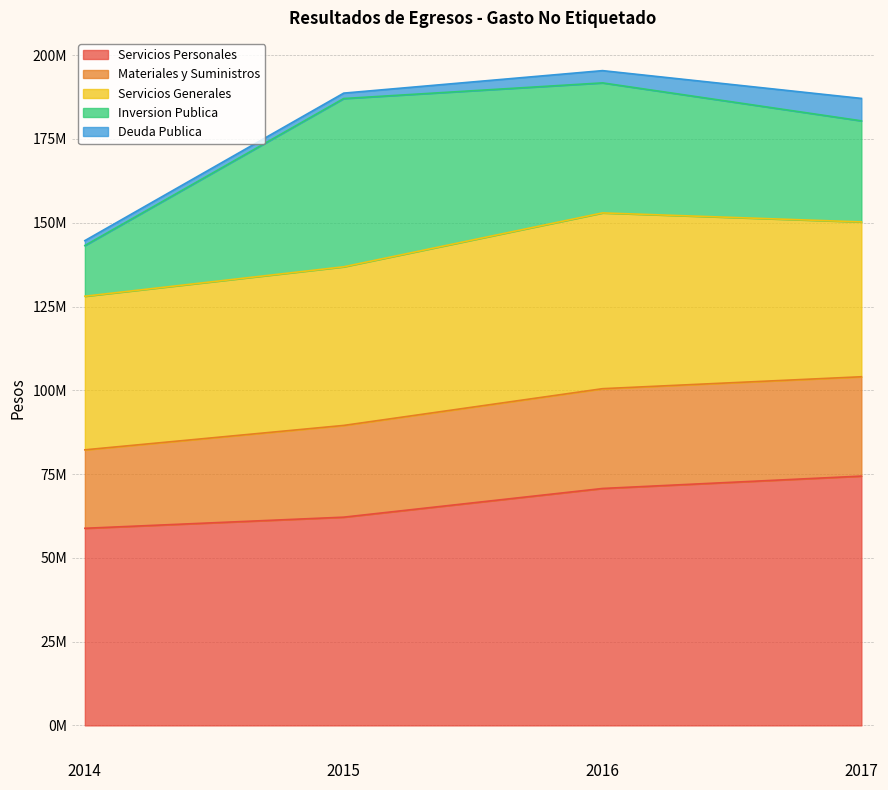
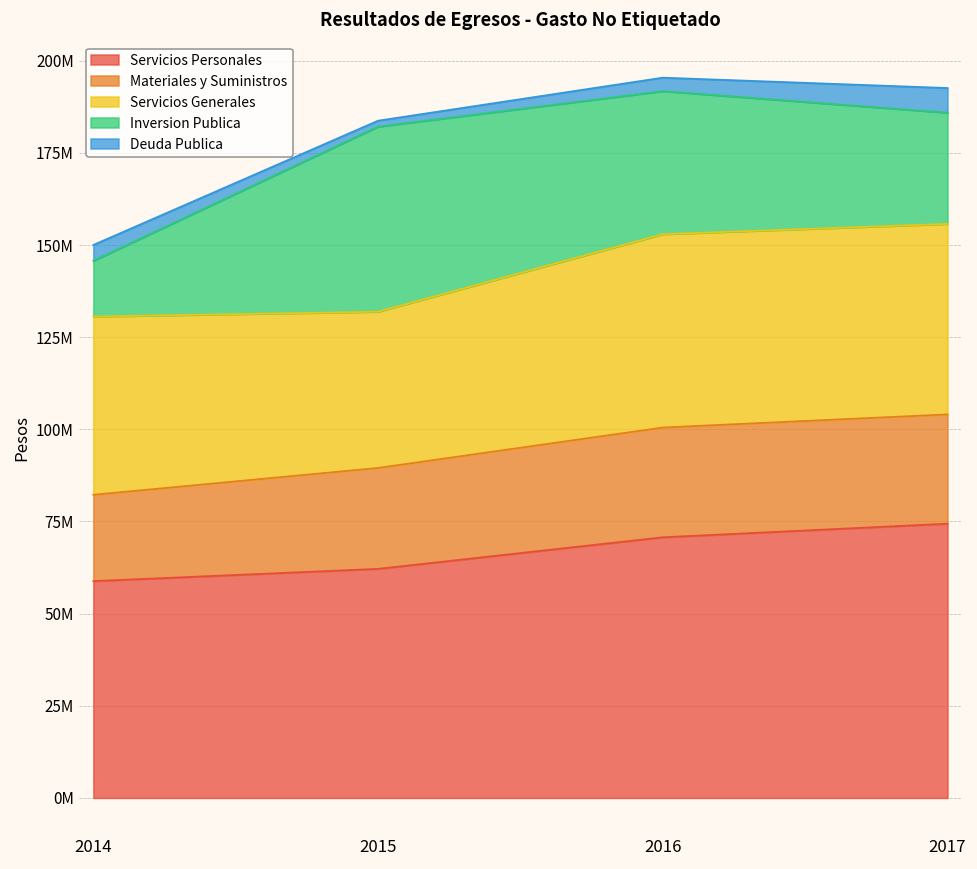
Servicios Generales, 2014: 46000000 -> 48000000
Deuda Publica, 2014: 1000000 -> 4000000
Servicios Generales, 2015: 47000000 -> 42000000
Servicios Generales, 2017: 46000000 -> 52000000
